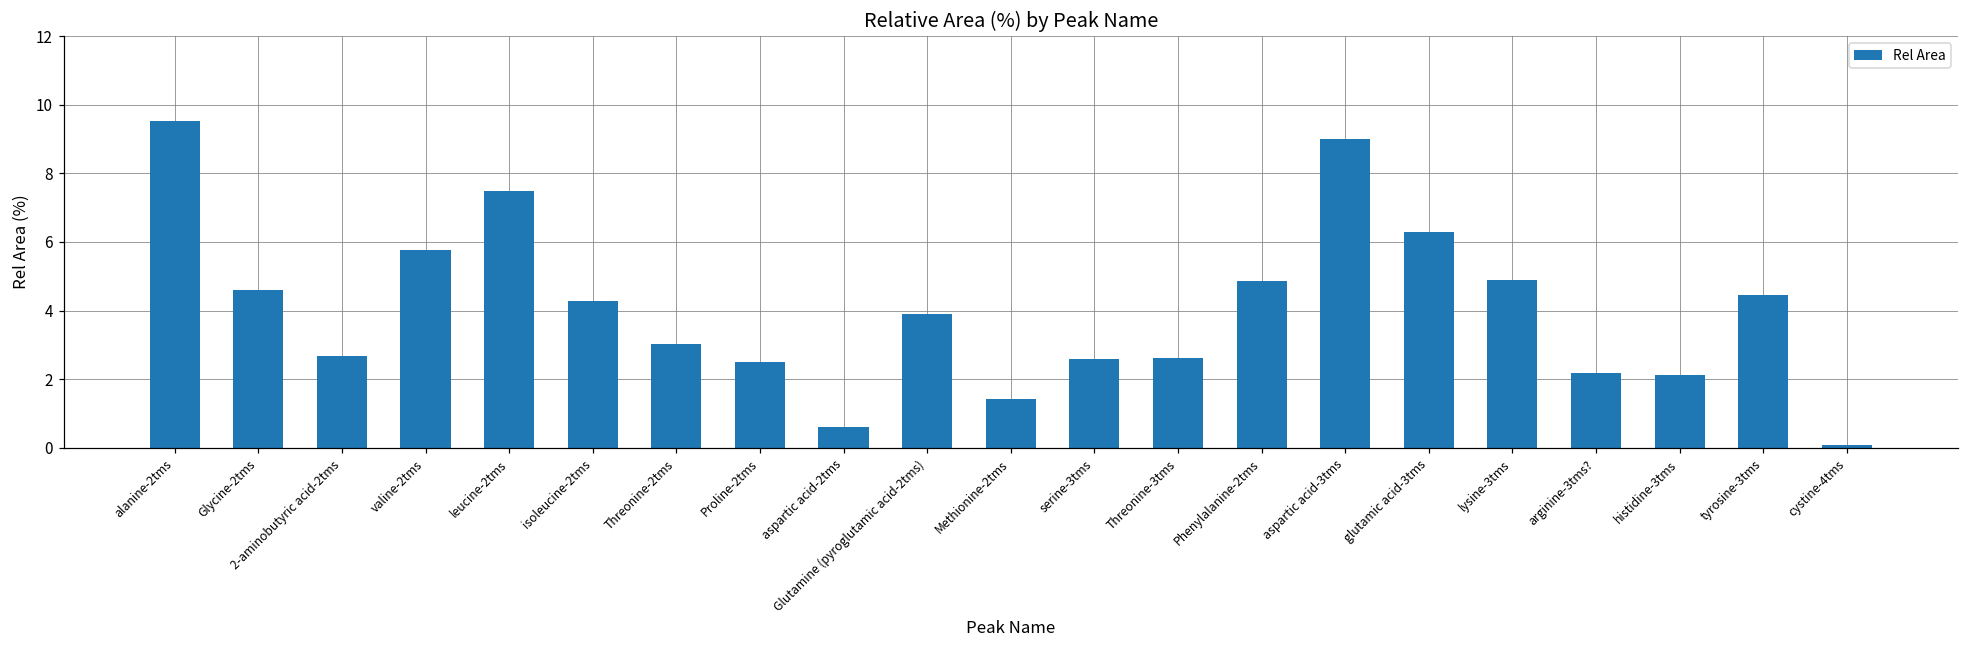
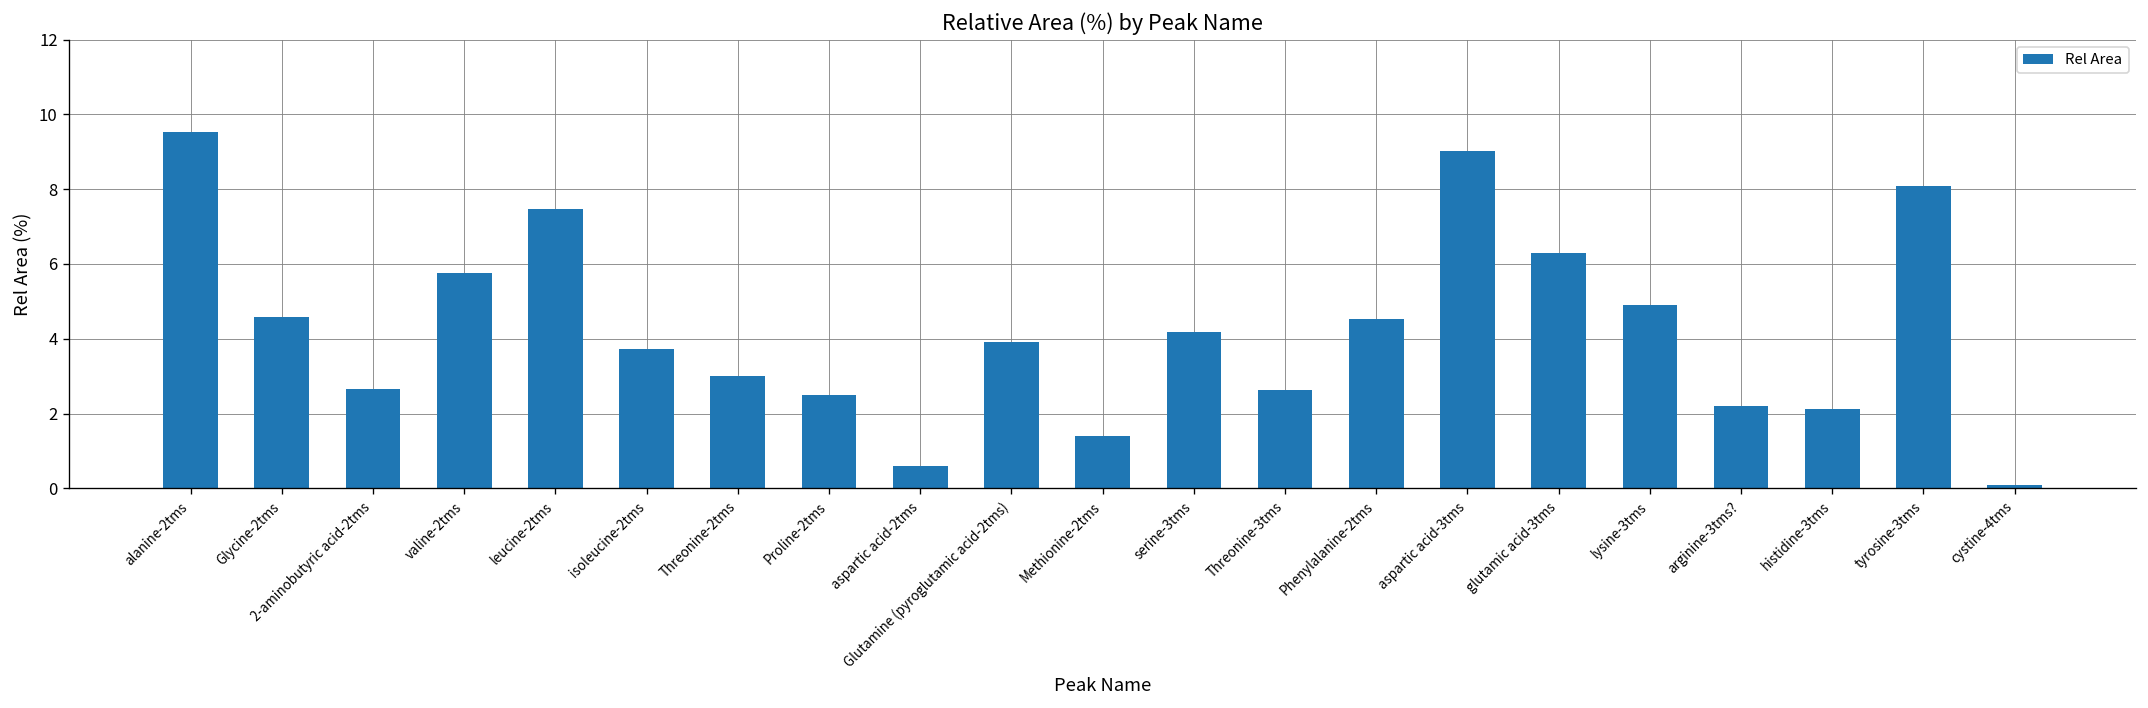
isoleucine-2tms: 4.3 -> 3.7
serine-3tms: 2.6 -> 4.2
Phenylalanine-2tms: 4.9 -> 4.5
tyrosine-3tms: 4.4 -> 8.1
